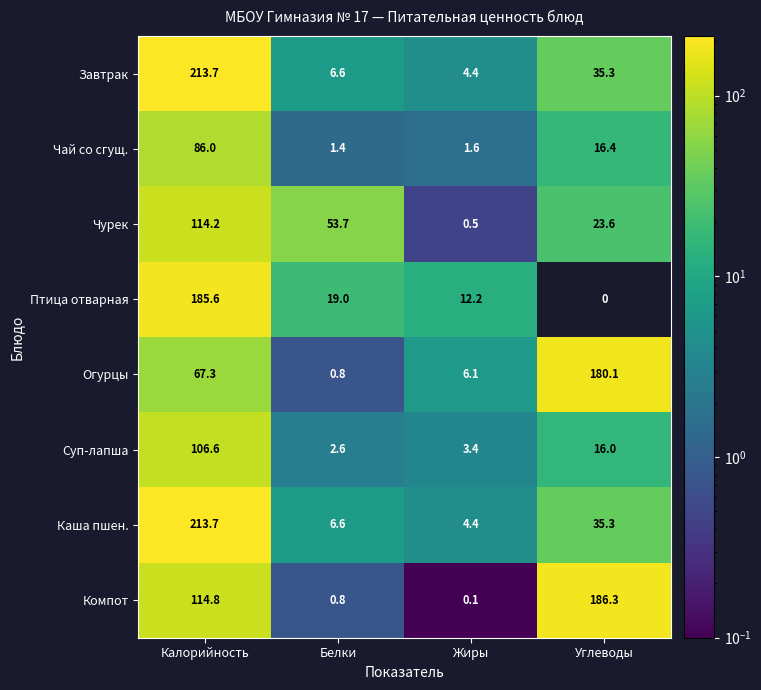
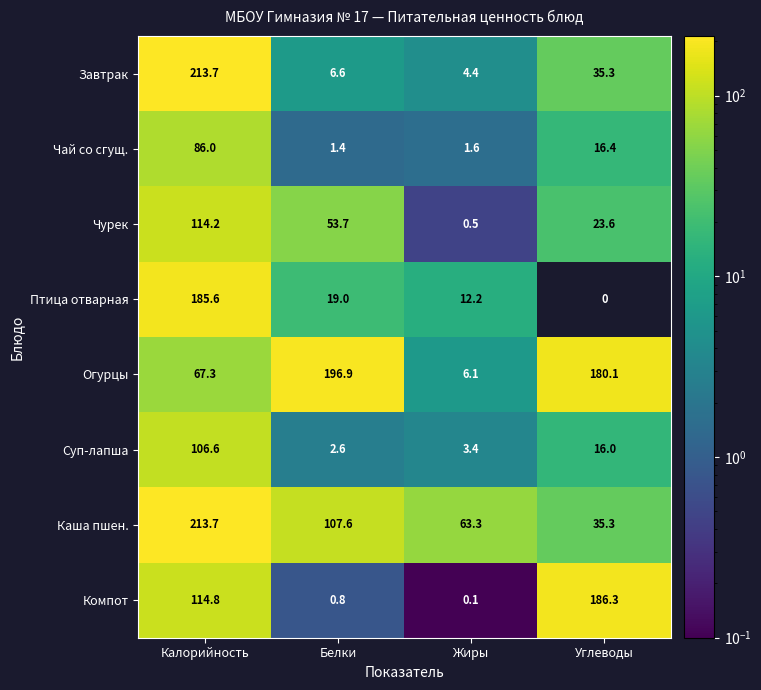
Огурцы, Белки: 0.8 -> 196.9
Каша пшен., Белки: 6.6 -> 107.6
Каша пшен., Жиры: 4.4 -> 63.3
